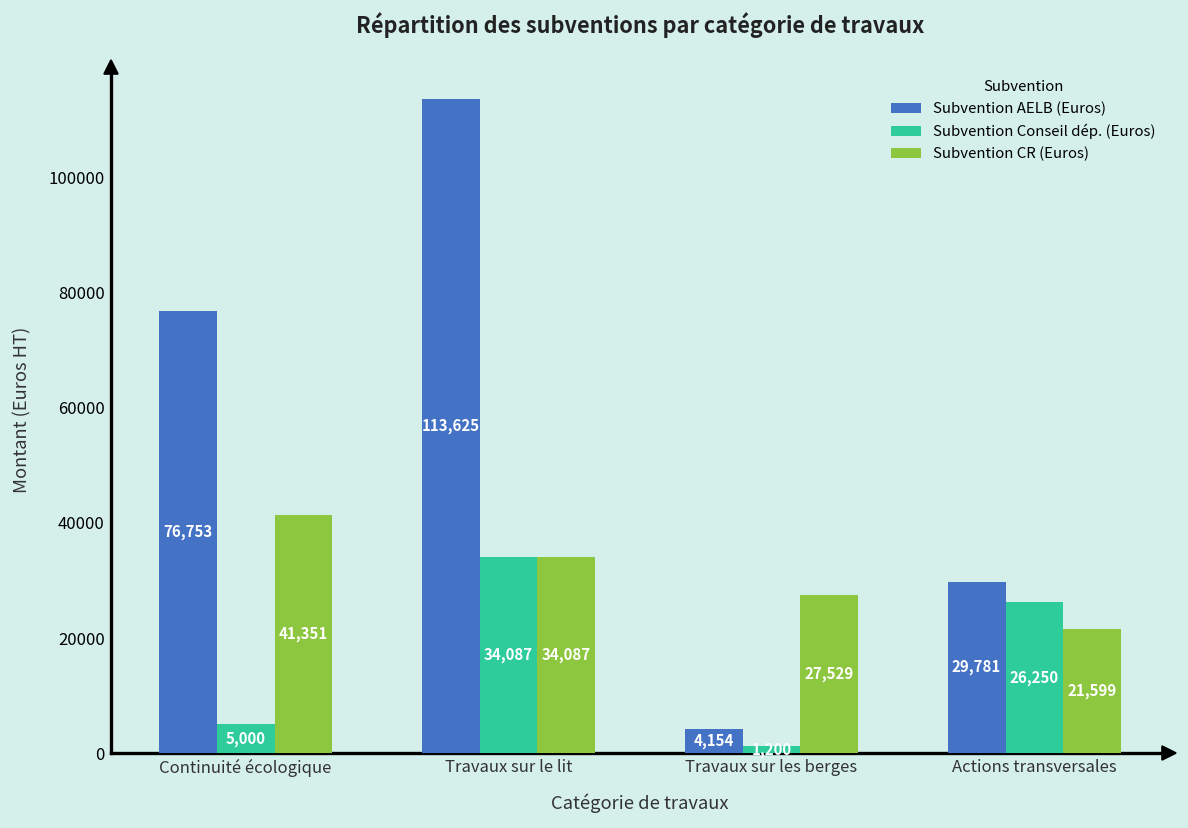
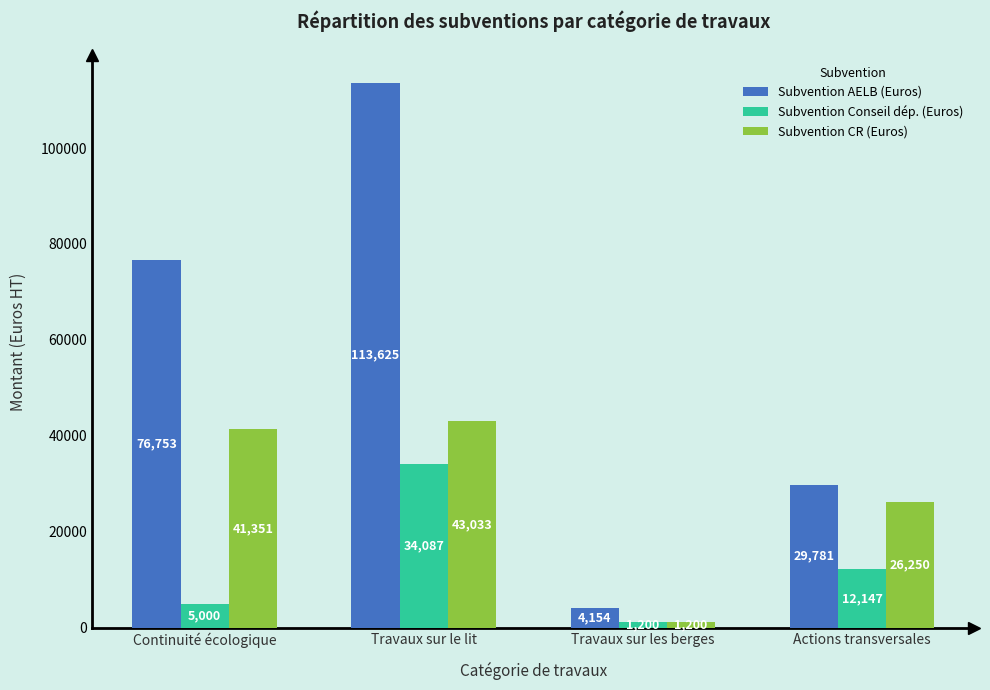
Subvention CR (Euros), Travaux sur le lit: 34,087 -> 43,033
Subvention CR (Euros), Travaux sur les berges: 28000 -> 1000
Subvention Conseil dép. (Euros), Actions transversales: 26,250 -> 12,147
Subvention CR (Euros), Actions transversales: 21,599 -> 26,250
